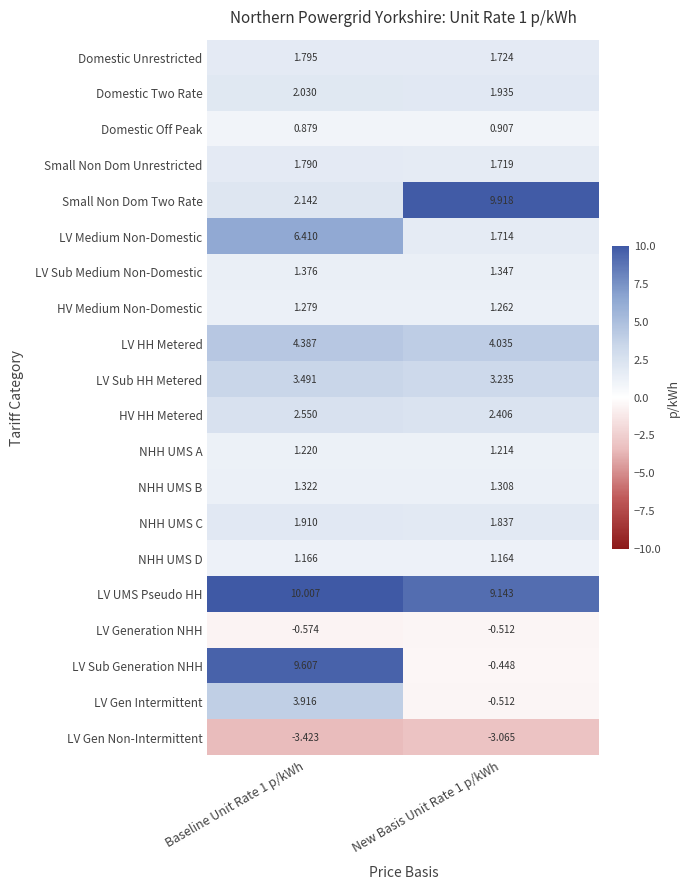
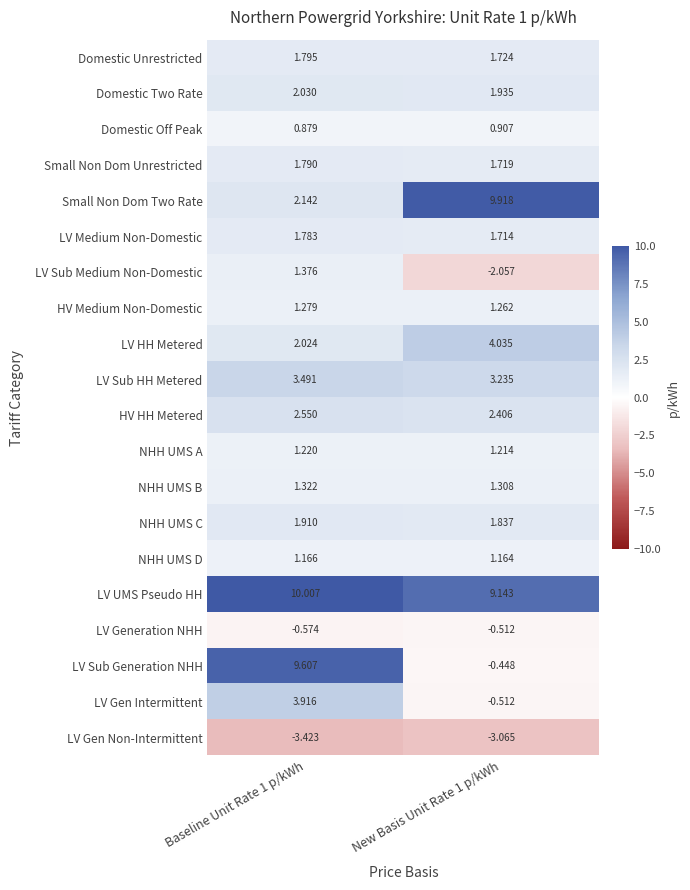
LV Medium Non-Domestic, Baseline Unit Rate 1 p/kWh: 6.410 -> 1.783
LV Sub Medium Non-Domestic, New Basis Unit Rate 1 p/kWh: 1.347 -> -2.057
LV HH Metered, Baseline Unit Rate 1 p/kWh: 4.387 -> 2.024
